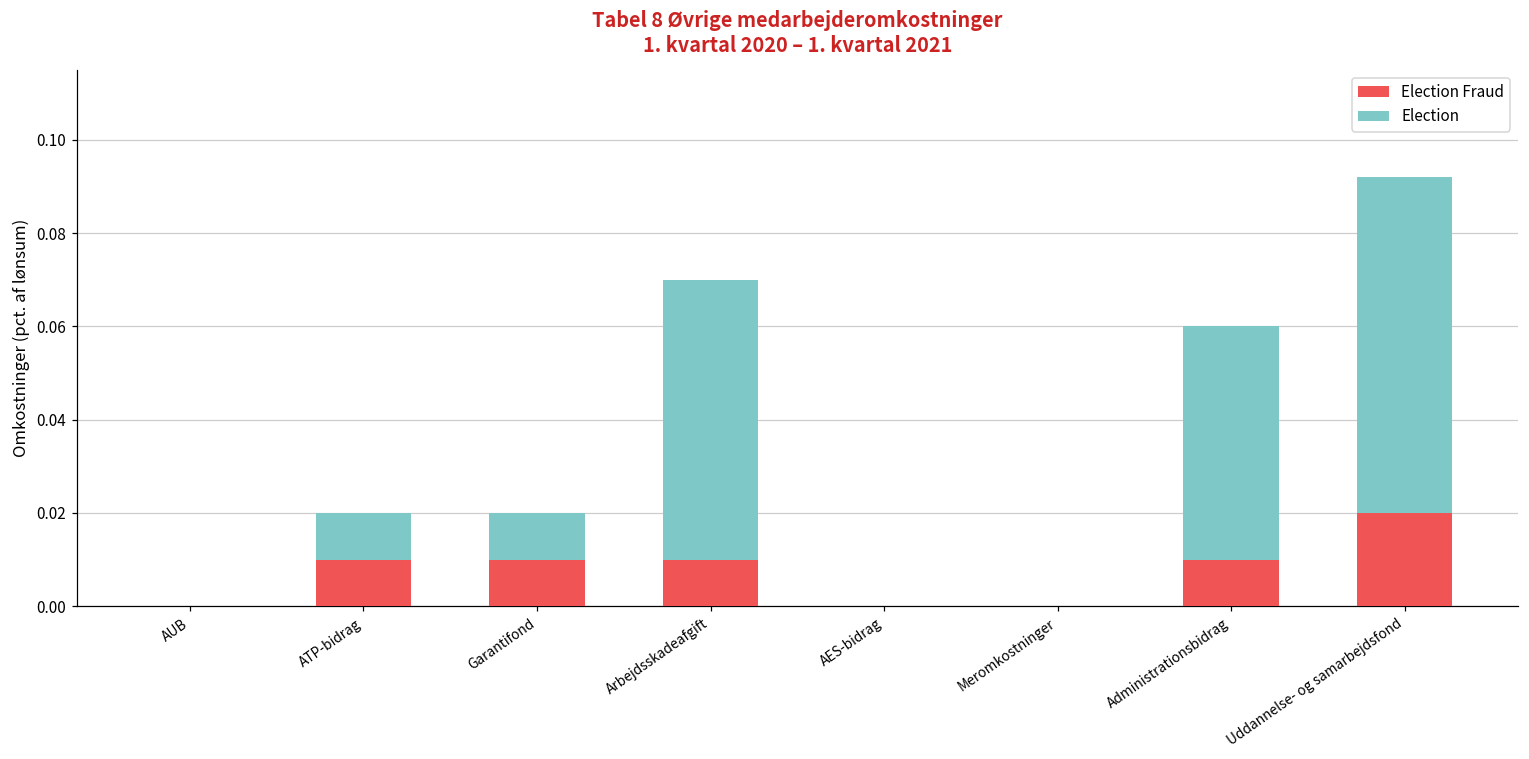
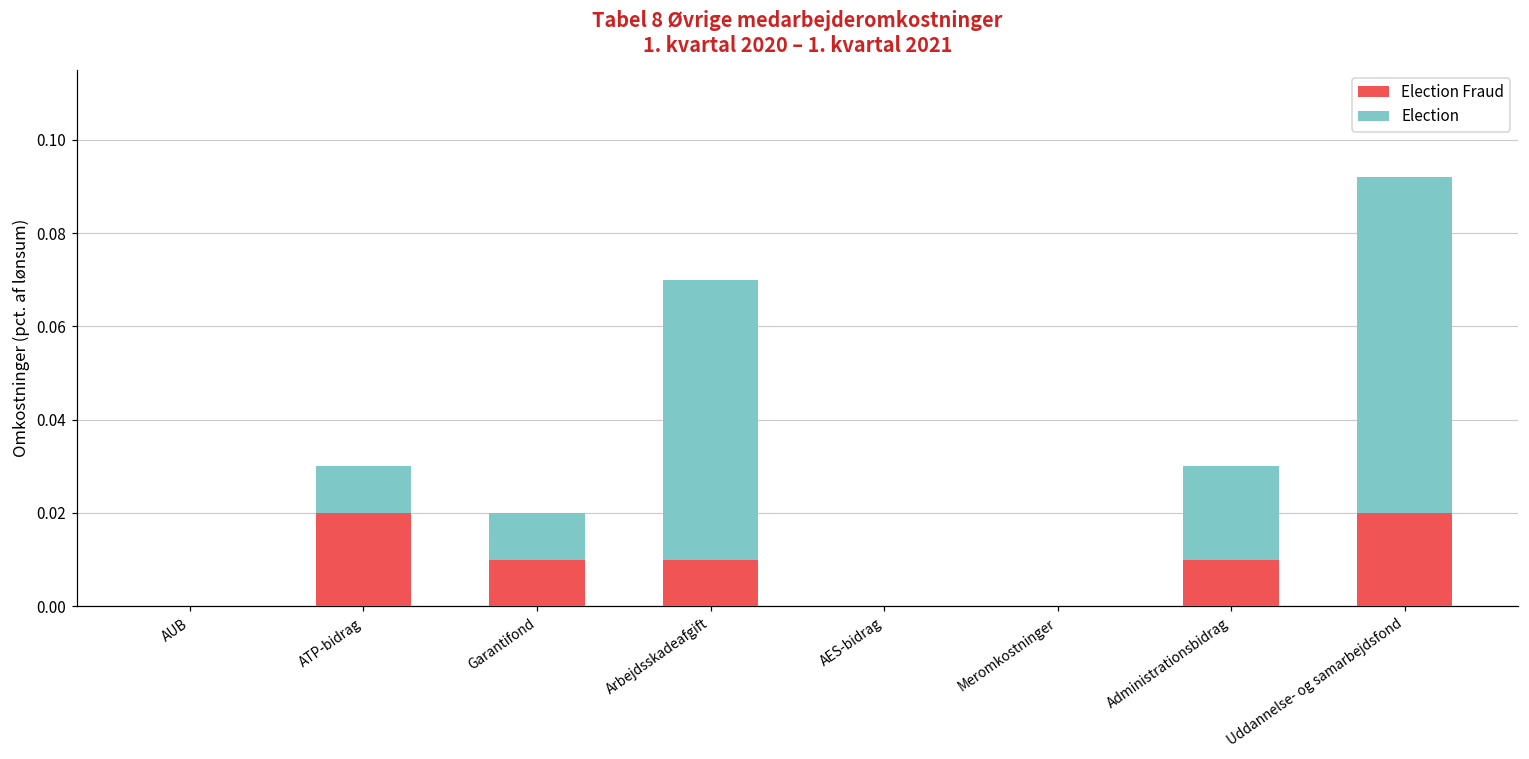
Election Fraud, ATP-bidrag: 0.01 -> 0.02
Election, Administrationsbidrag: 0.05 -> 0.02
